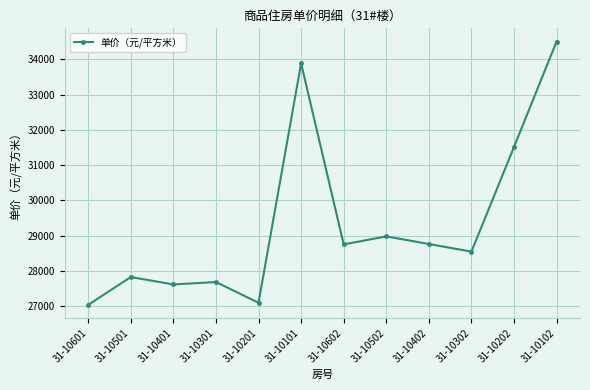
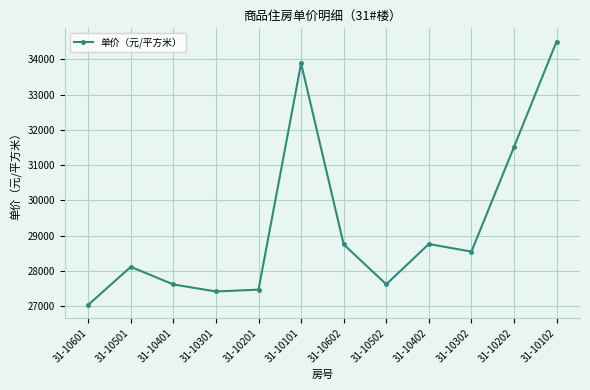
31-10501: 27800 -> 28100
31-10301: 27700 -> 27400
31-10201: 27100 -> 27500
31-10502: 29000 -> 27600
